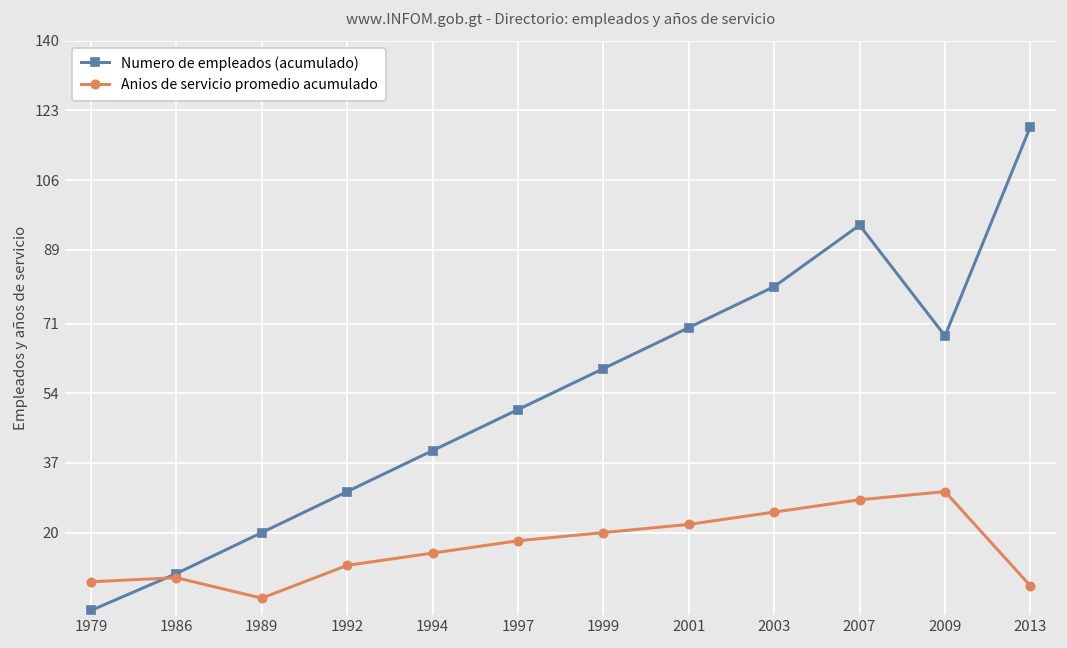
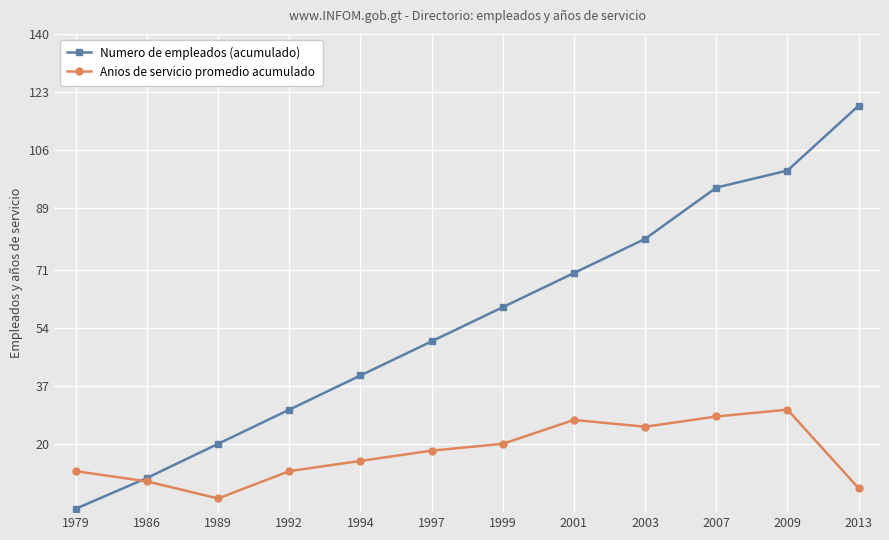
Anios de servicio promedio acumulado, 1979: 8 -> 12
Anios de servicio promedio acumulado, 2001: 22 -> 27
Numero de empleados (acumulado), 2009: 68 -> 100
